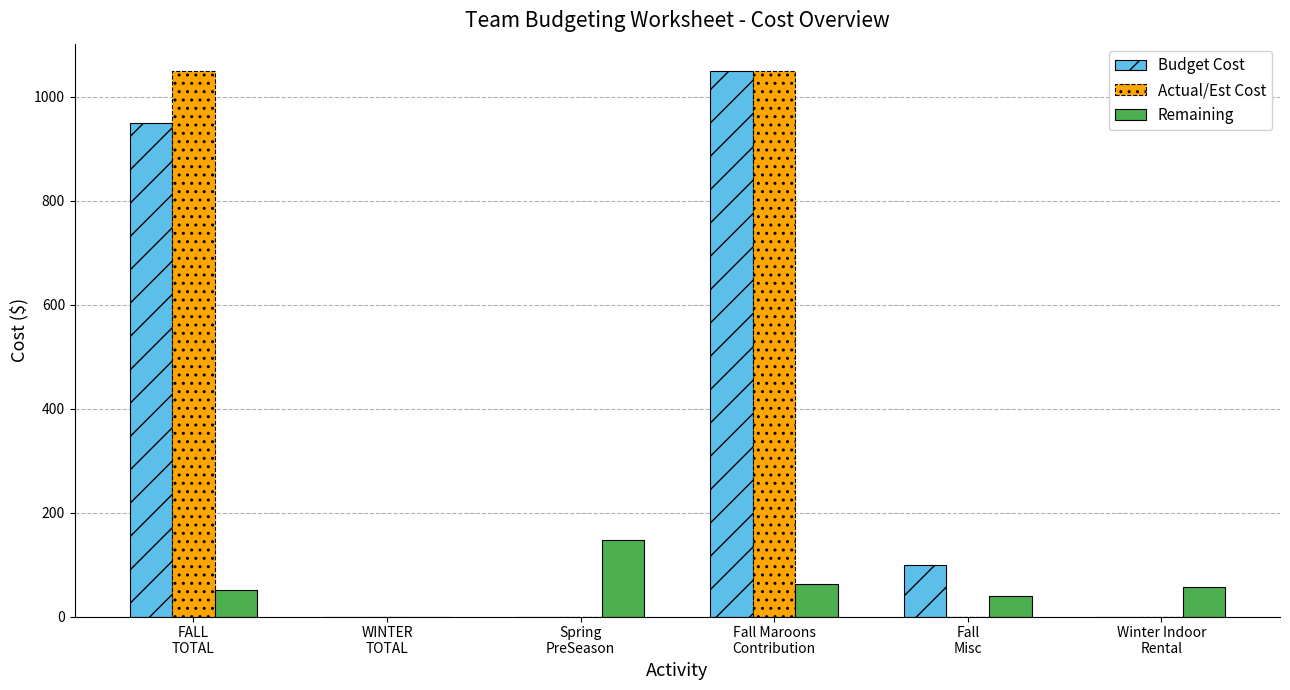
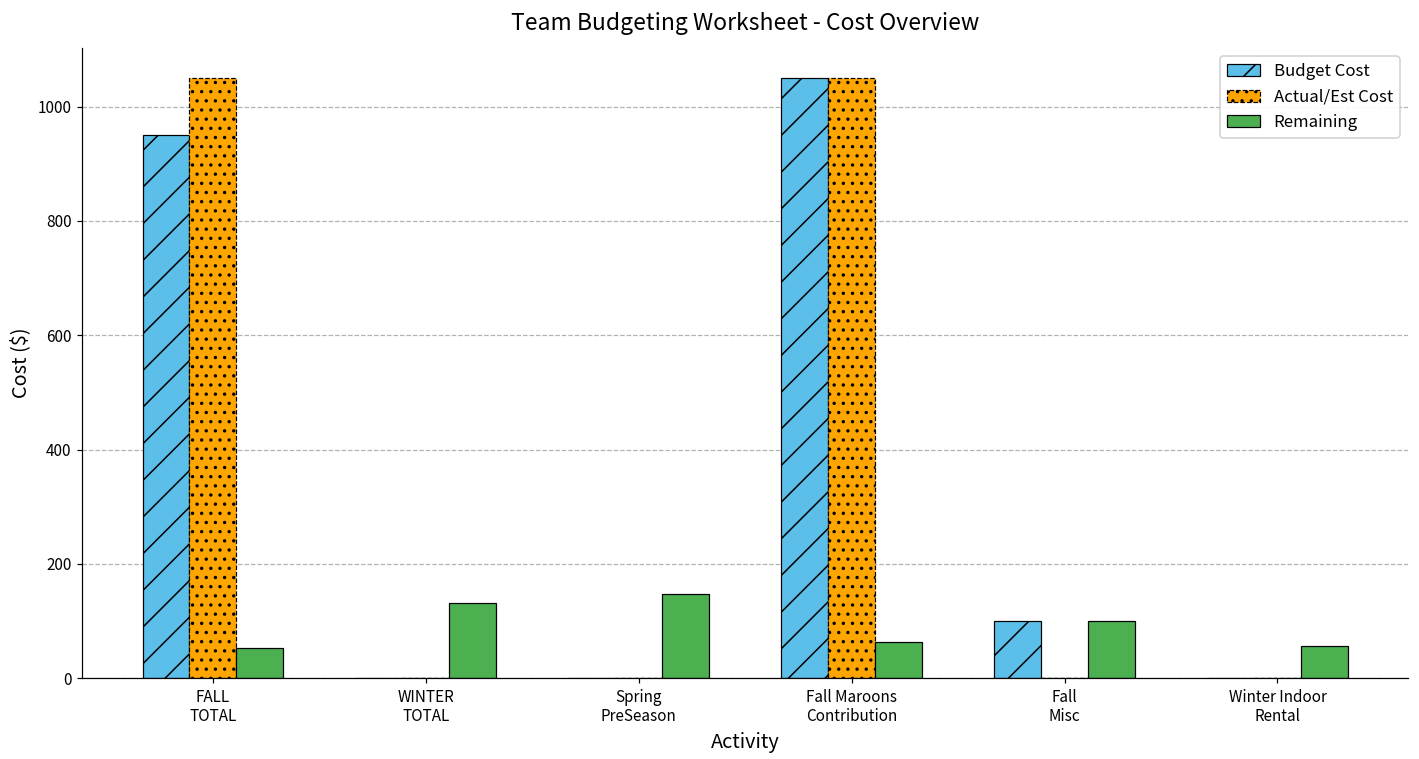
Remaining, WINTER TOTAL: 0 -> 130
Remaining, Fall Misc: 40 -> 100
